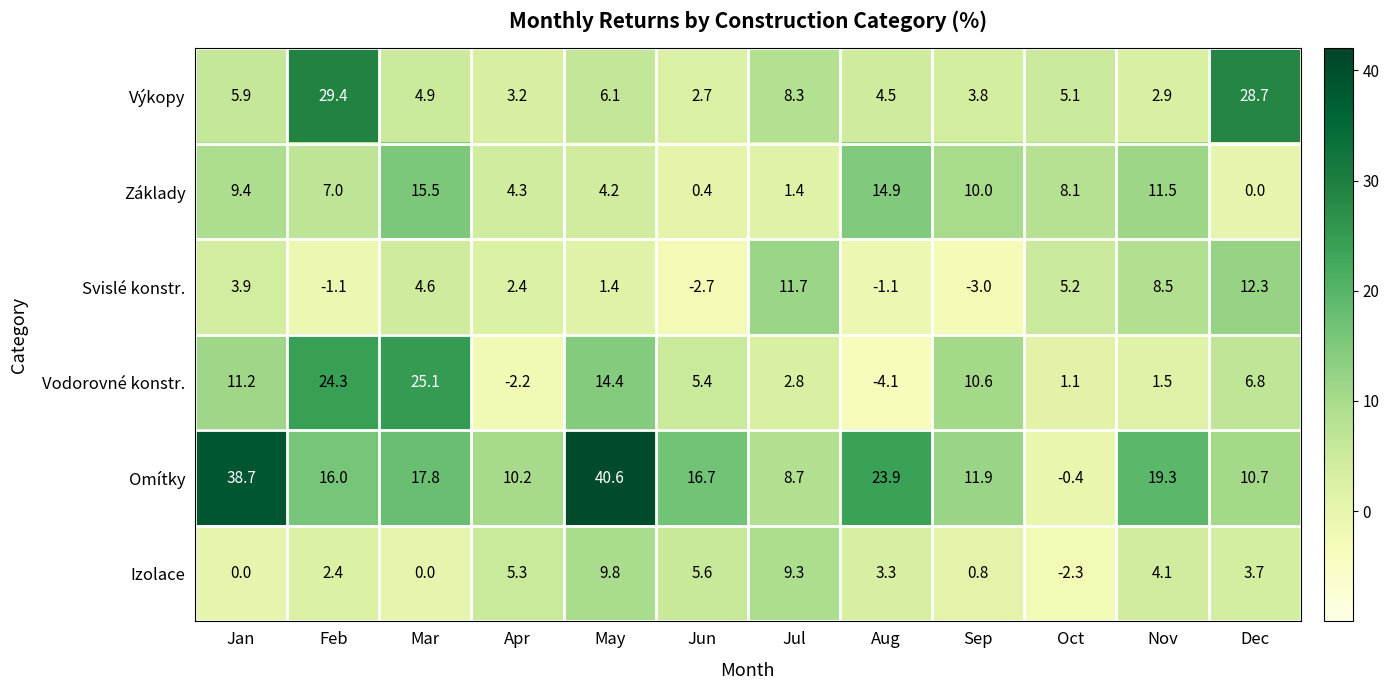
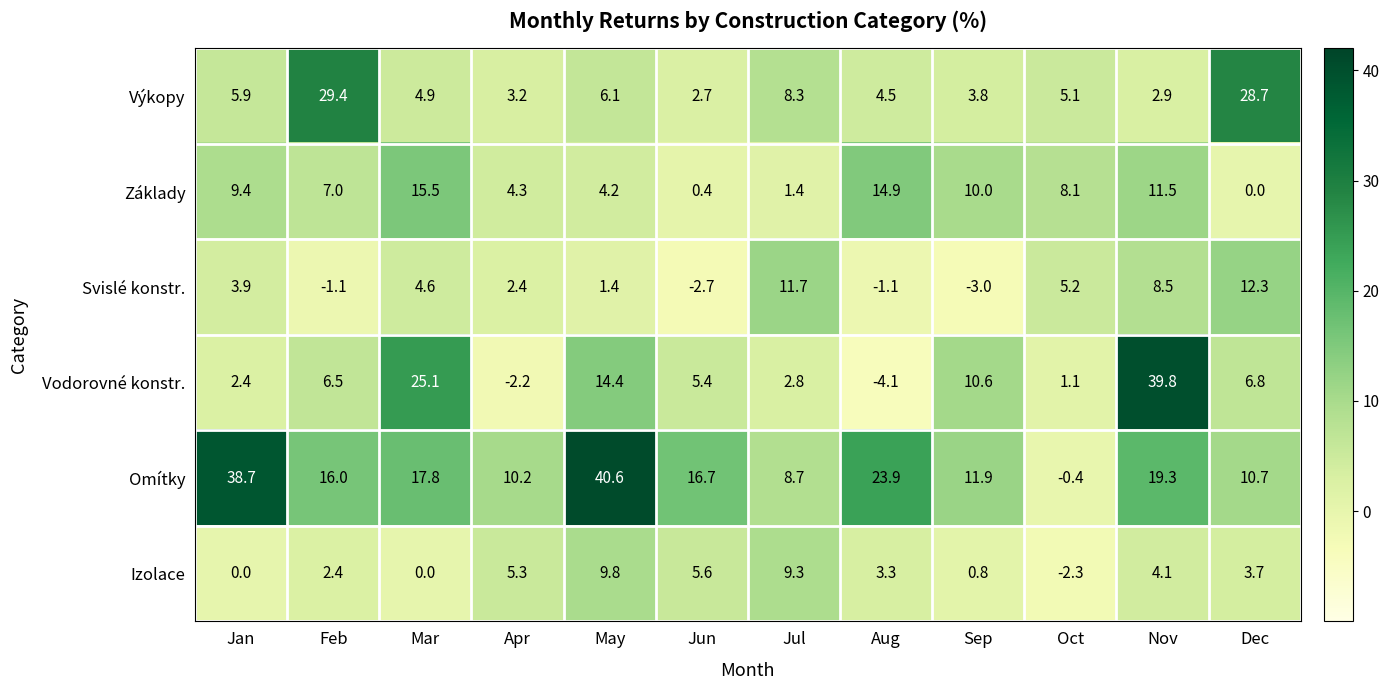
Vodorovné konstr., Jan: 11.2 -> 2.4
Vodorovné konstr., Feb: 24.3 -> 6.5
Vodorovné konstr., Nov: 1.5 -> 39.8
